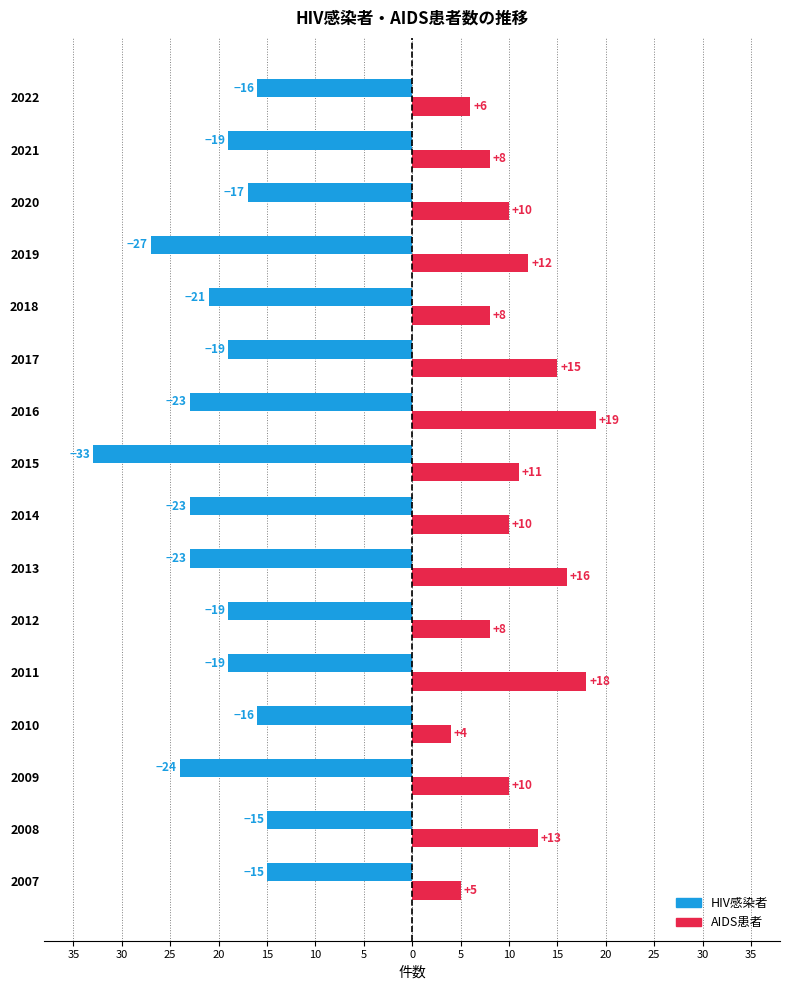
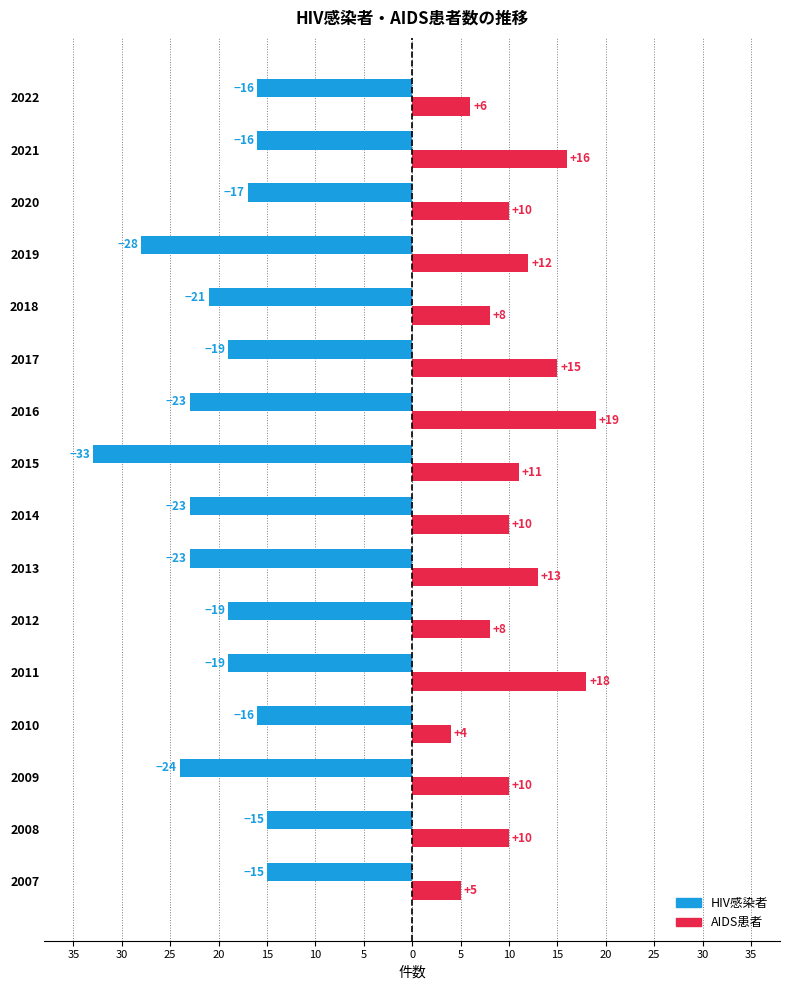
HIV感染者, 2021: -19 -> -16
AIDS患者, 2021: +8 -> +16
HIV感染者, 2019: -27 -> -28
AIDS患者, 2013: +16 -> +13
AIDS患者, 2008: +13 -> +10
